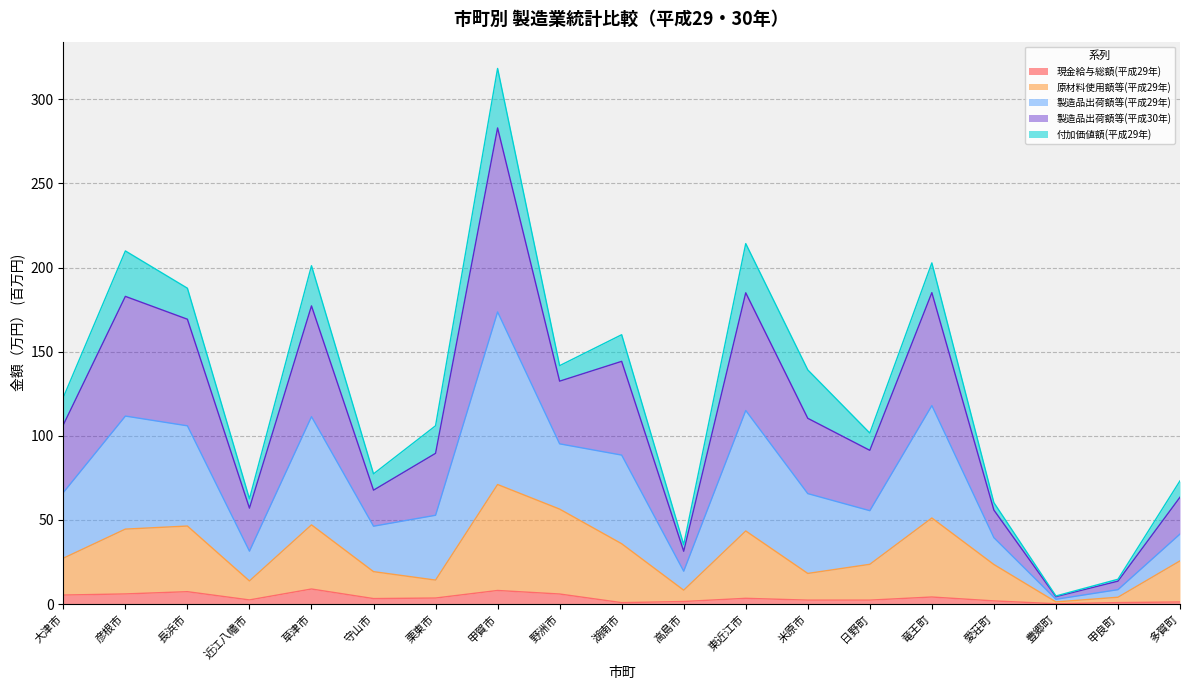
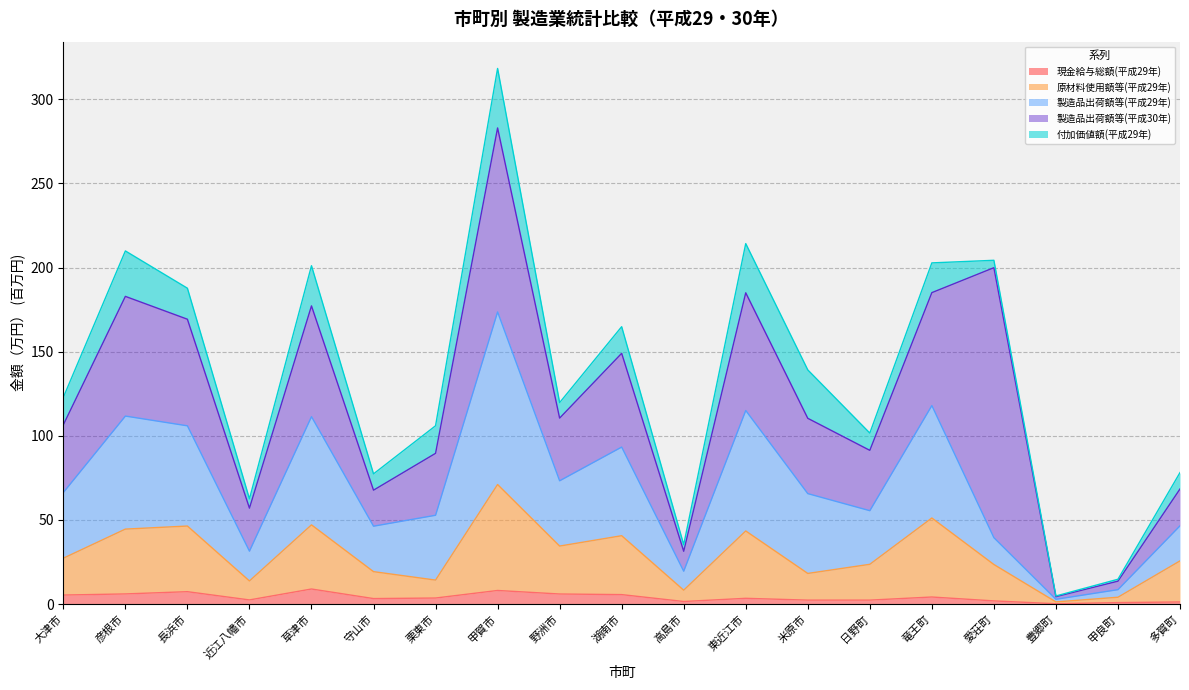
原材料使用額等(平成29年), 野洲市: 50 -> 28
現金給与総額(平成29年), 湖南市: 1 -> 6
製造品出荷額等(平成30年), 愛荘町: 16 -> 160
製造品出荷額等(平成29年), 多賀町: 16 -> 21
